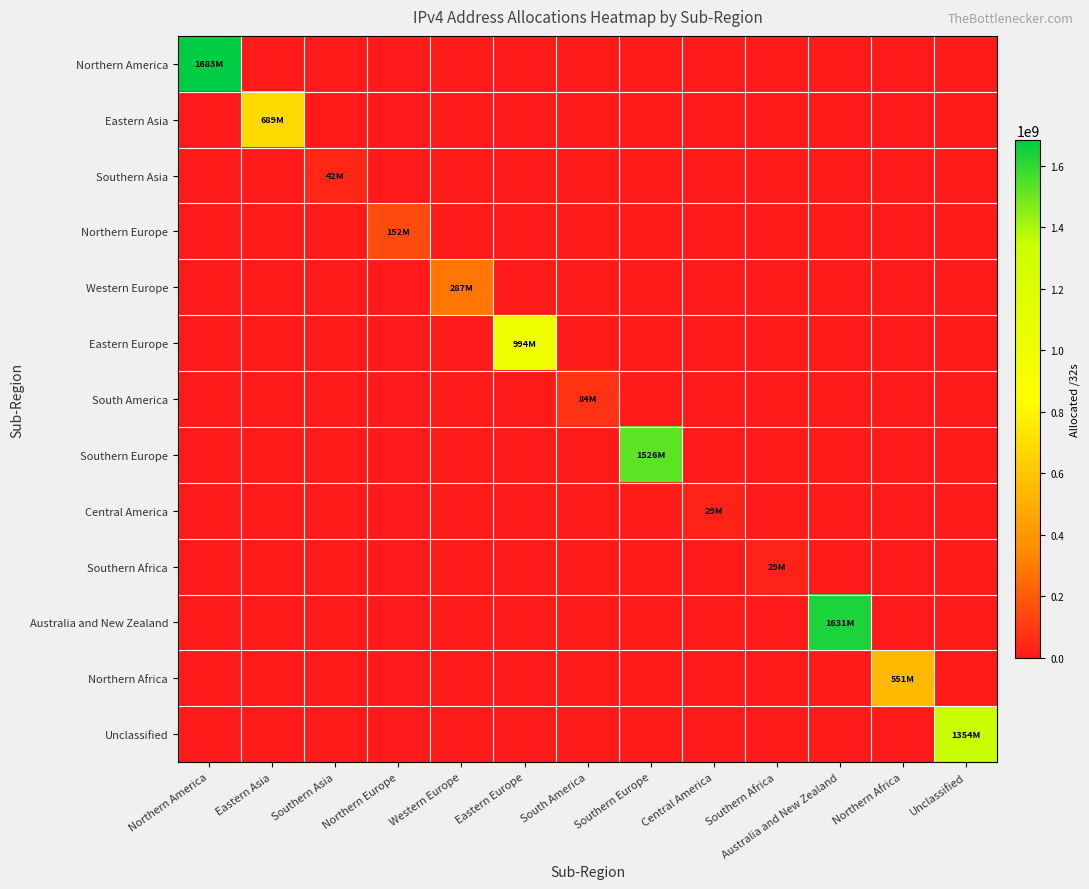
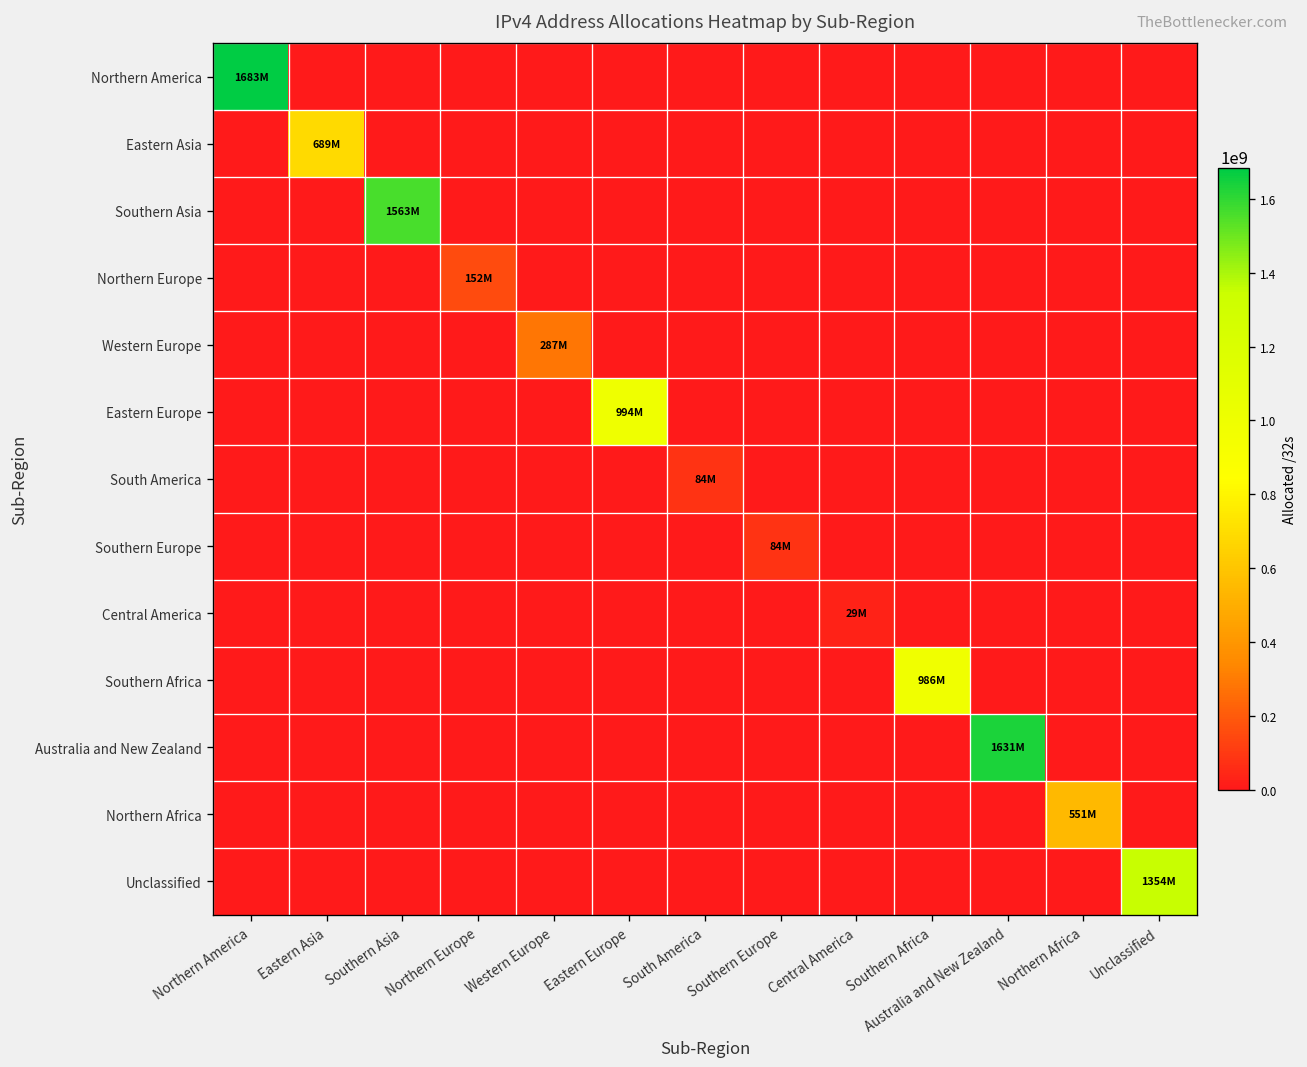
Southern Asia, Southern Asia: 42M -> 1563M
Southern Europe, Southern Europe: 1526M -> 84M
Southern Africa, Southern Africa: 29M -> 986M
